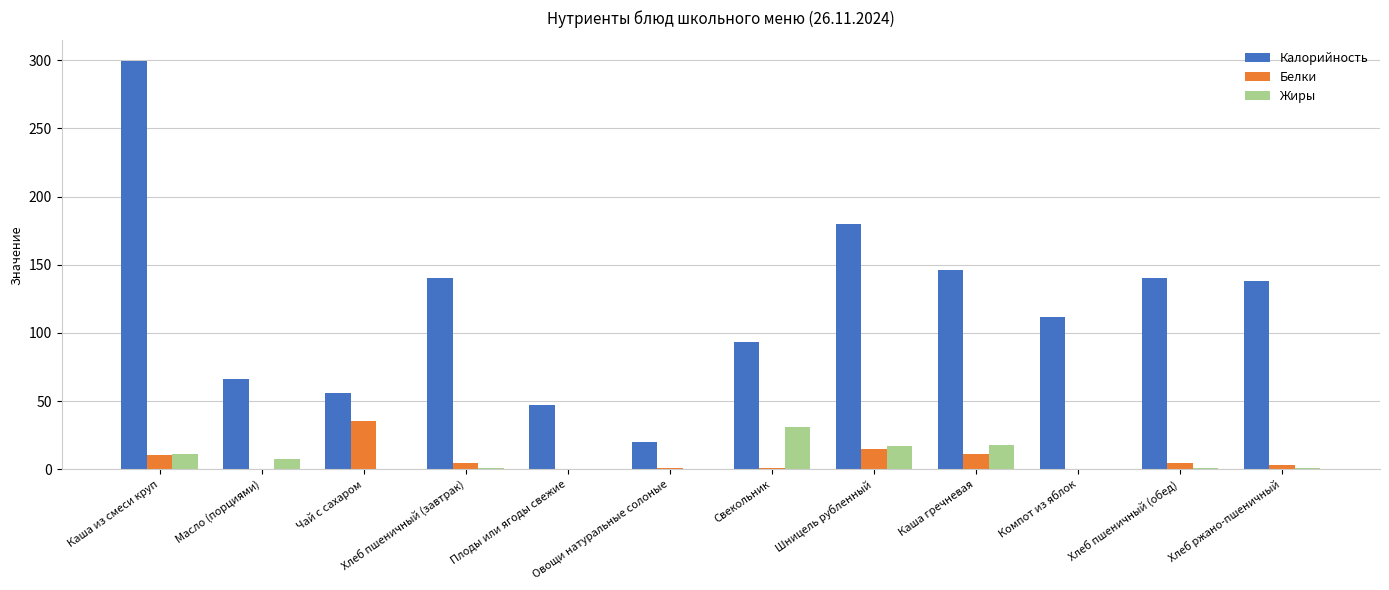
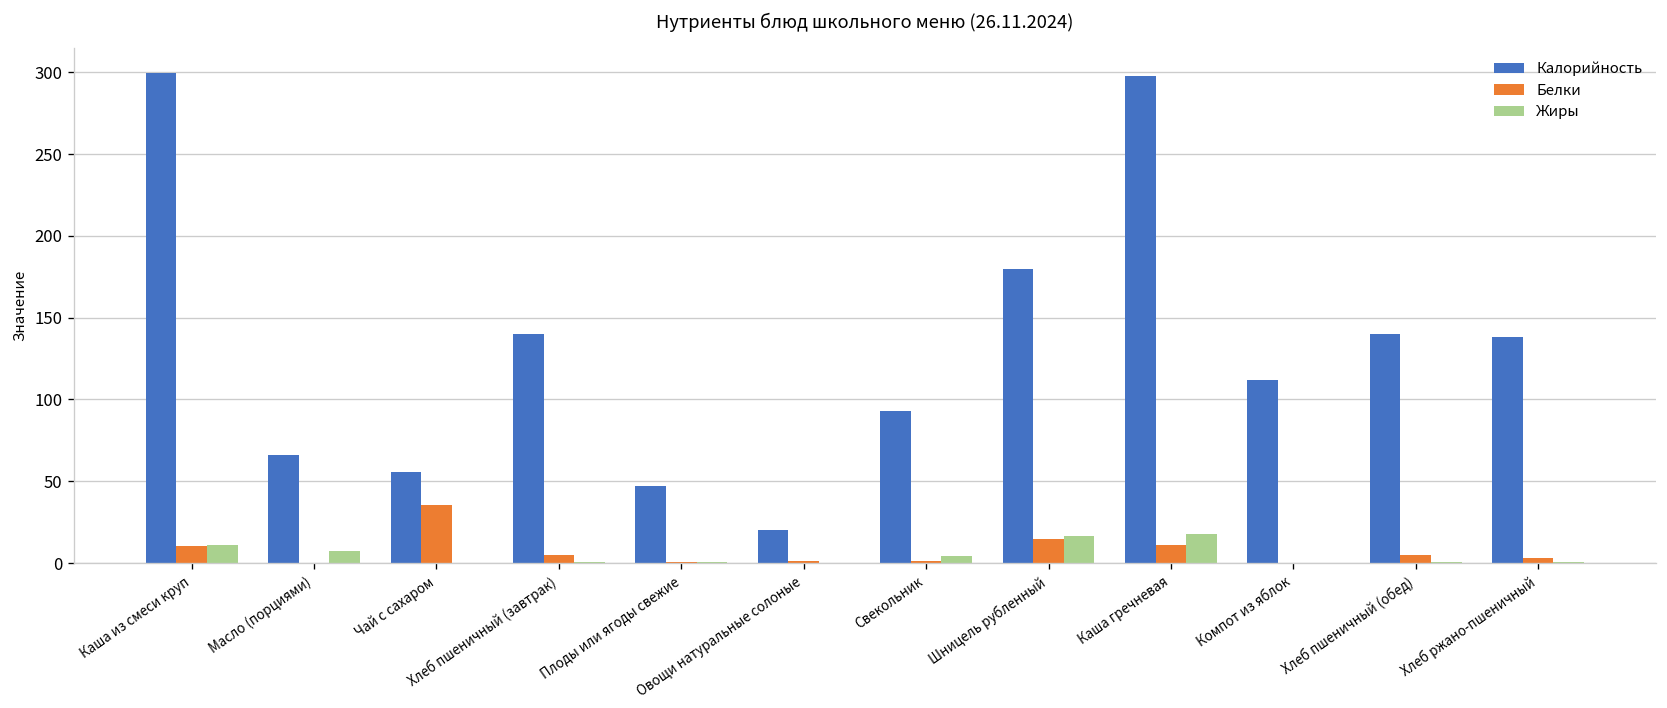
Жиры, Свекольник: 31 -> 5
Калорийность, Каша гречневая: 146 -> 298
